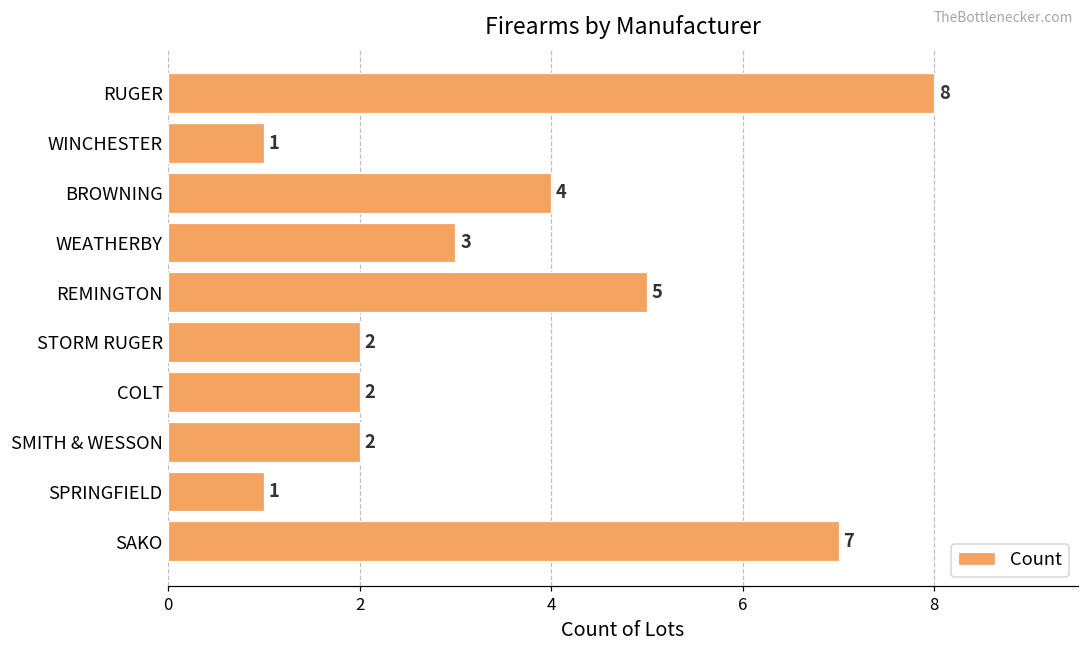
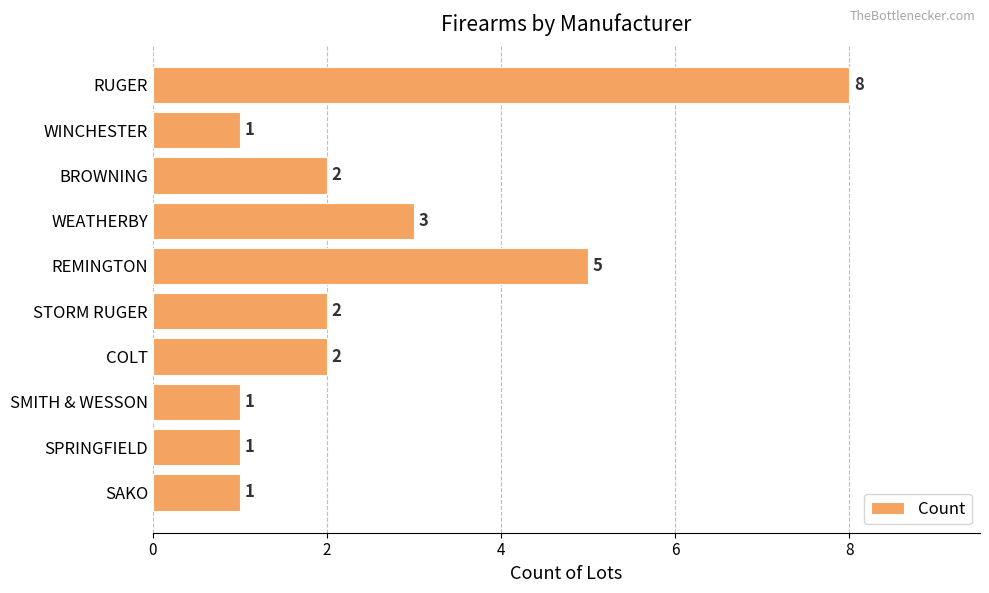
BROWNING: 4 -> 2
SMITH & WESSON: 2 -> 1
SAKO: 7 -> 1
